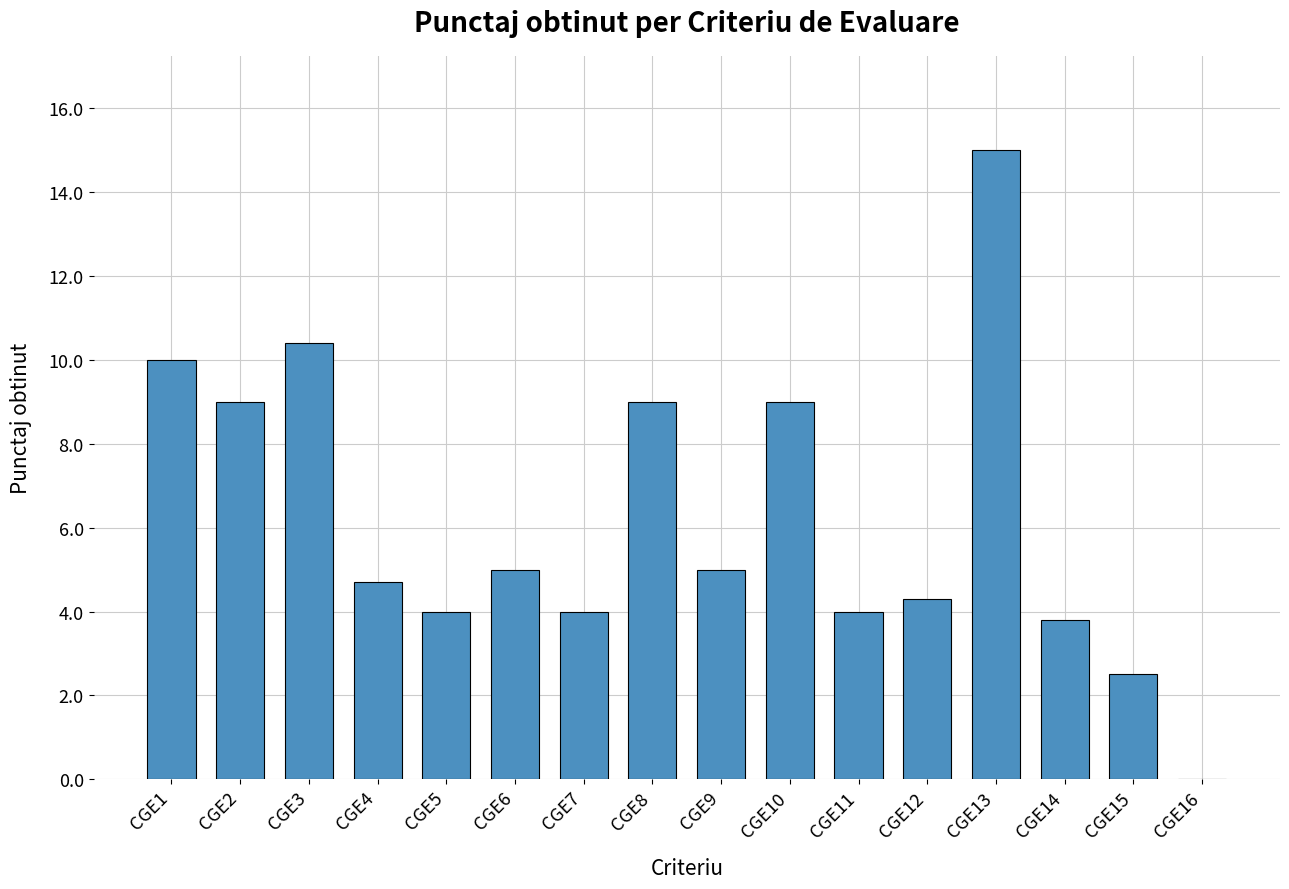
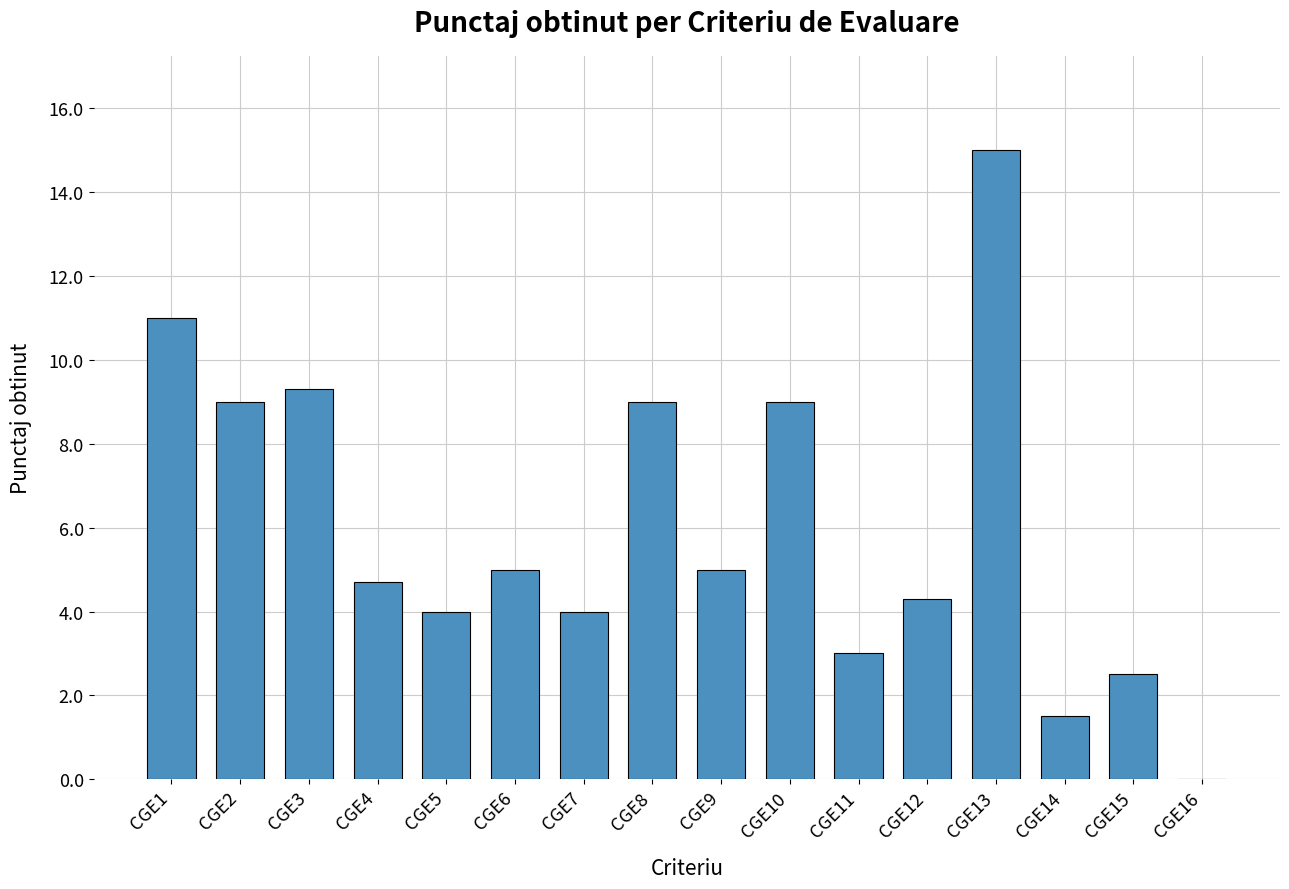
CGE1: 10 -> 11
CGE3: 10.4 -> 9.3
CGE11: 4 -> 3
CGE14: 3.8 -> 1.5
